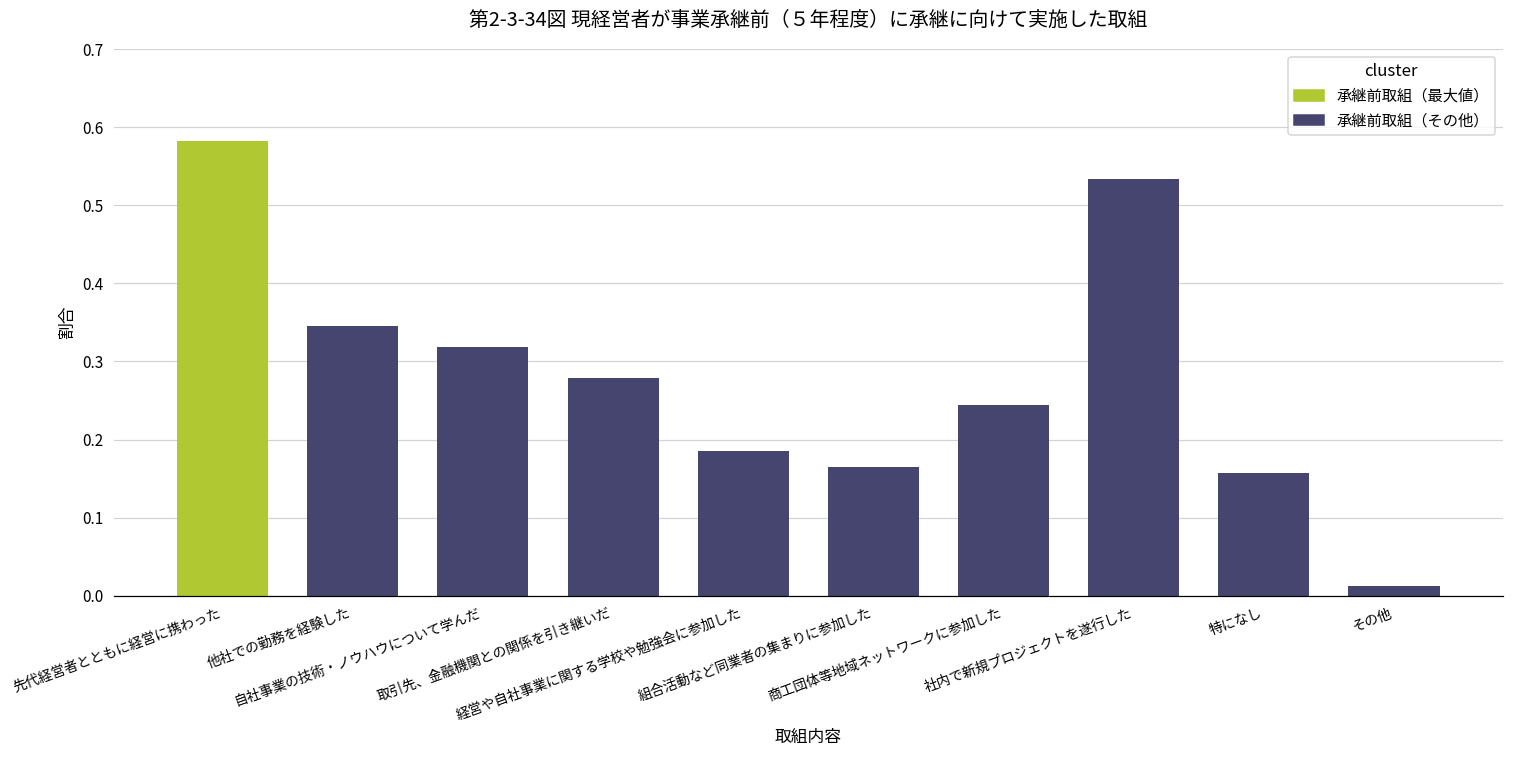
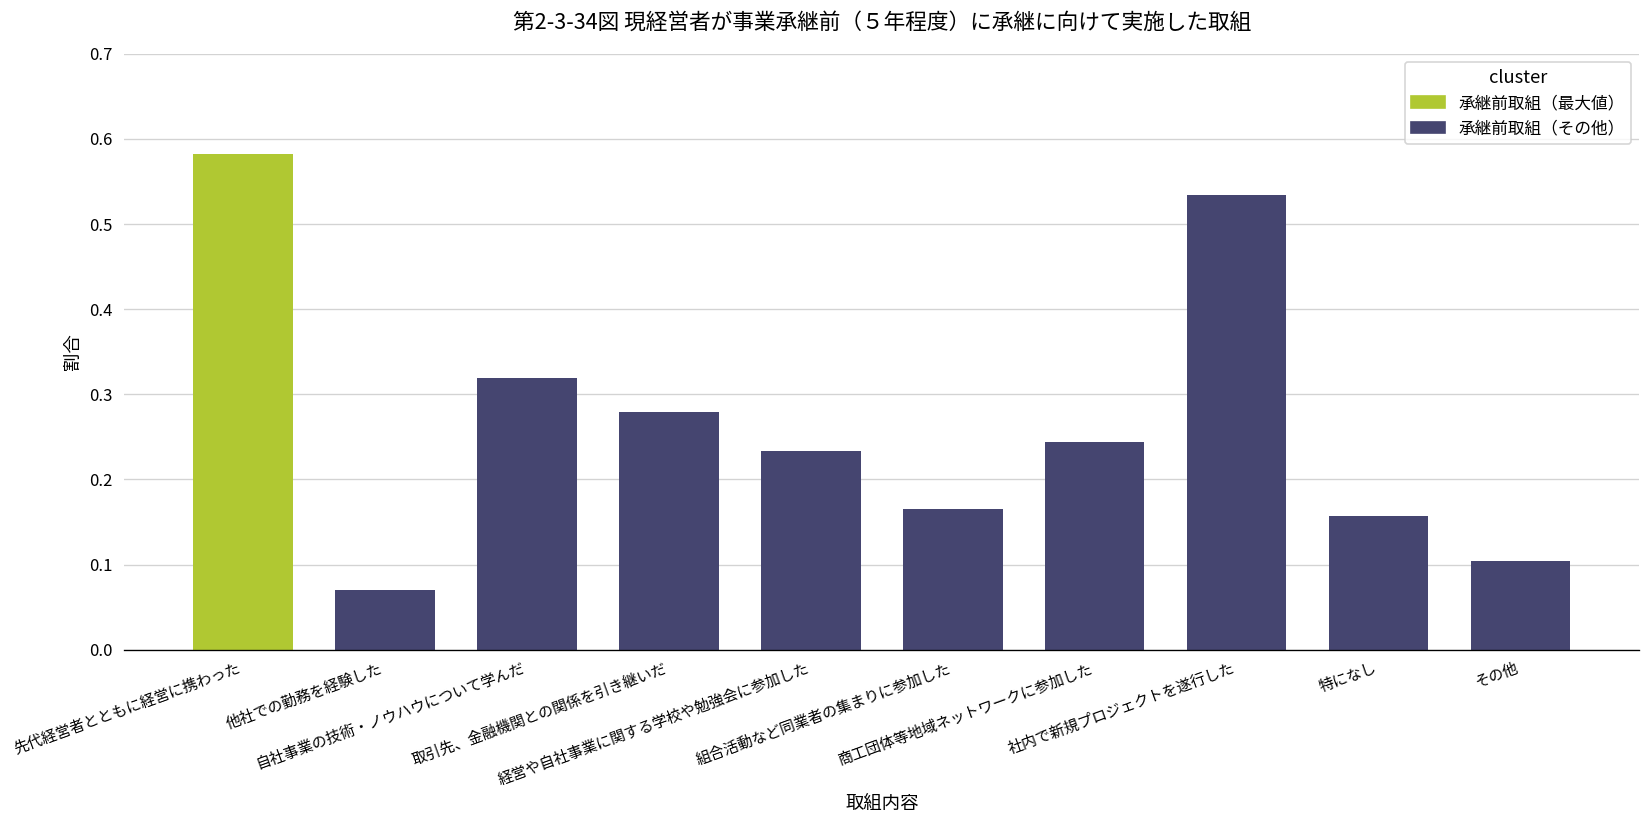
他社での勤務を経験した: 0.35 -> 0.07
経営や自社事業に関する学校や勉強会に参加した: 0.19 -> 0.23
その他: 0.01 -> 0.10
